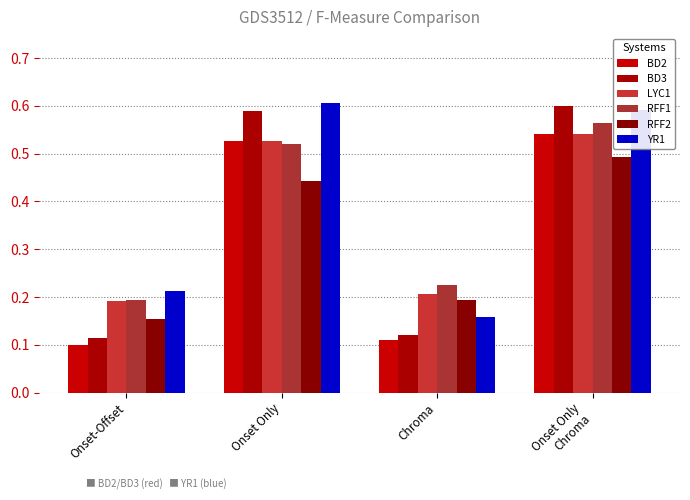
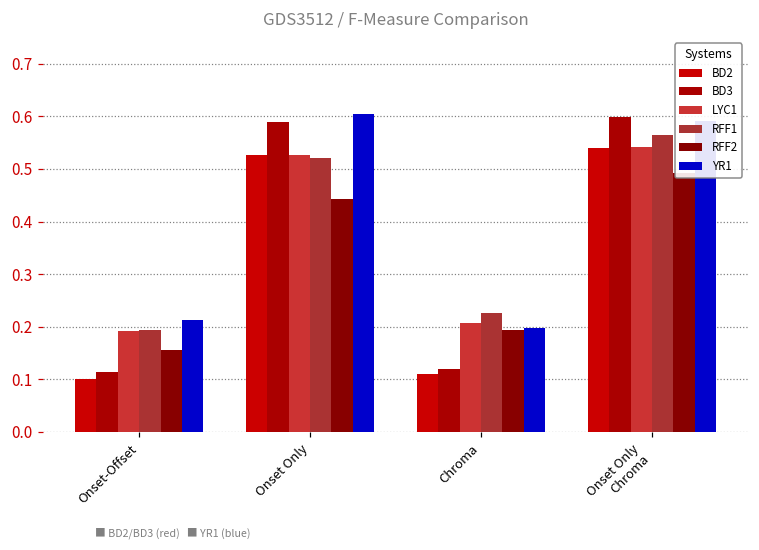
YR1, Chroma: 0.16 -> 0.20
